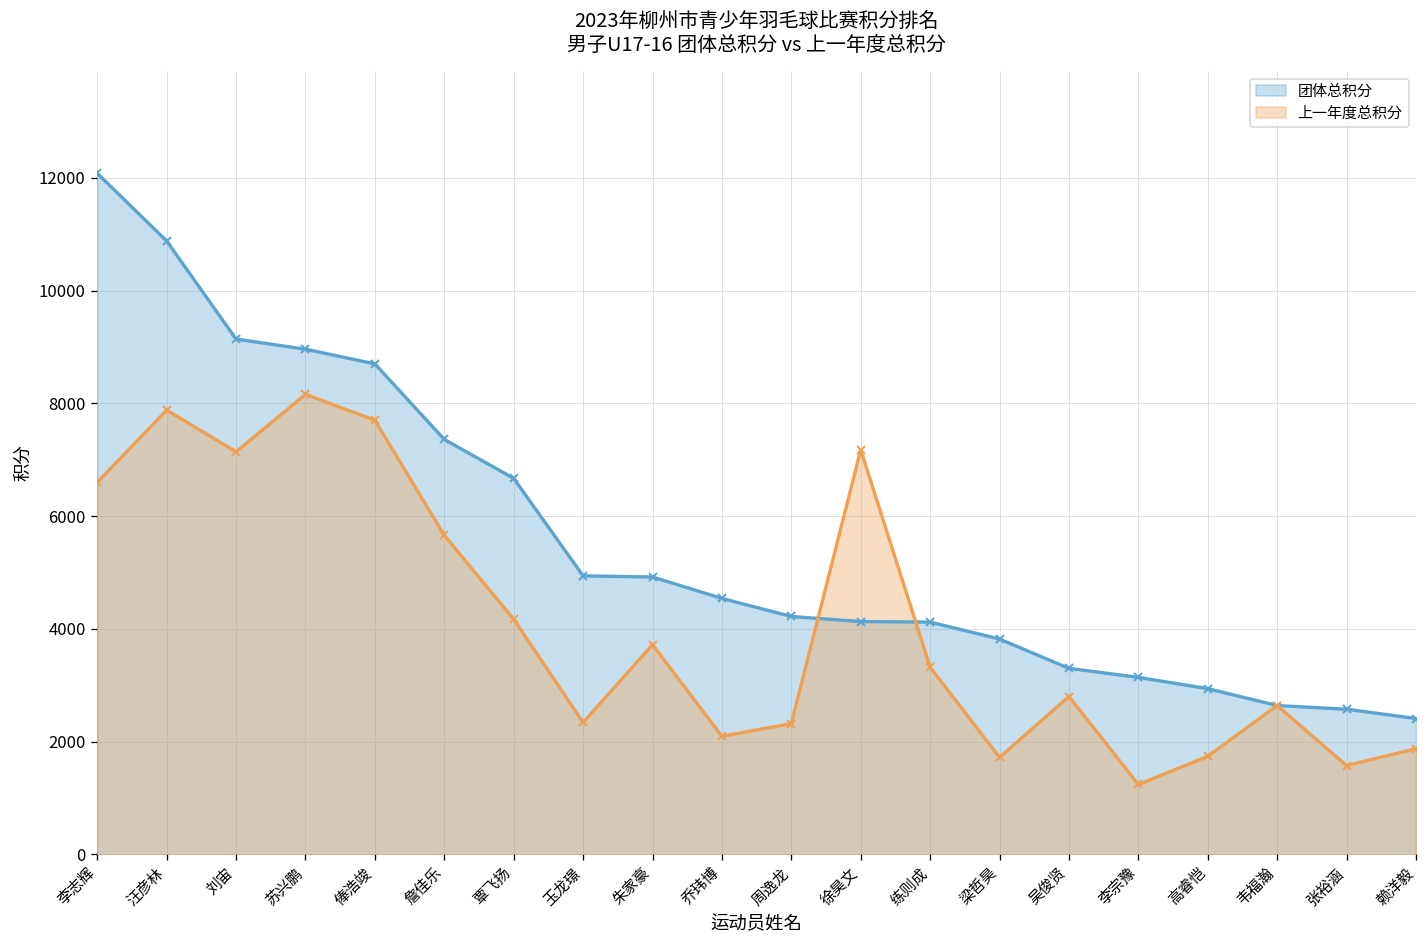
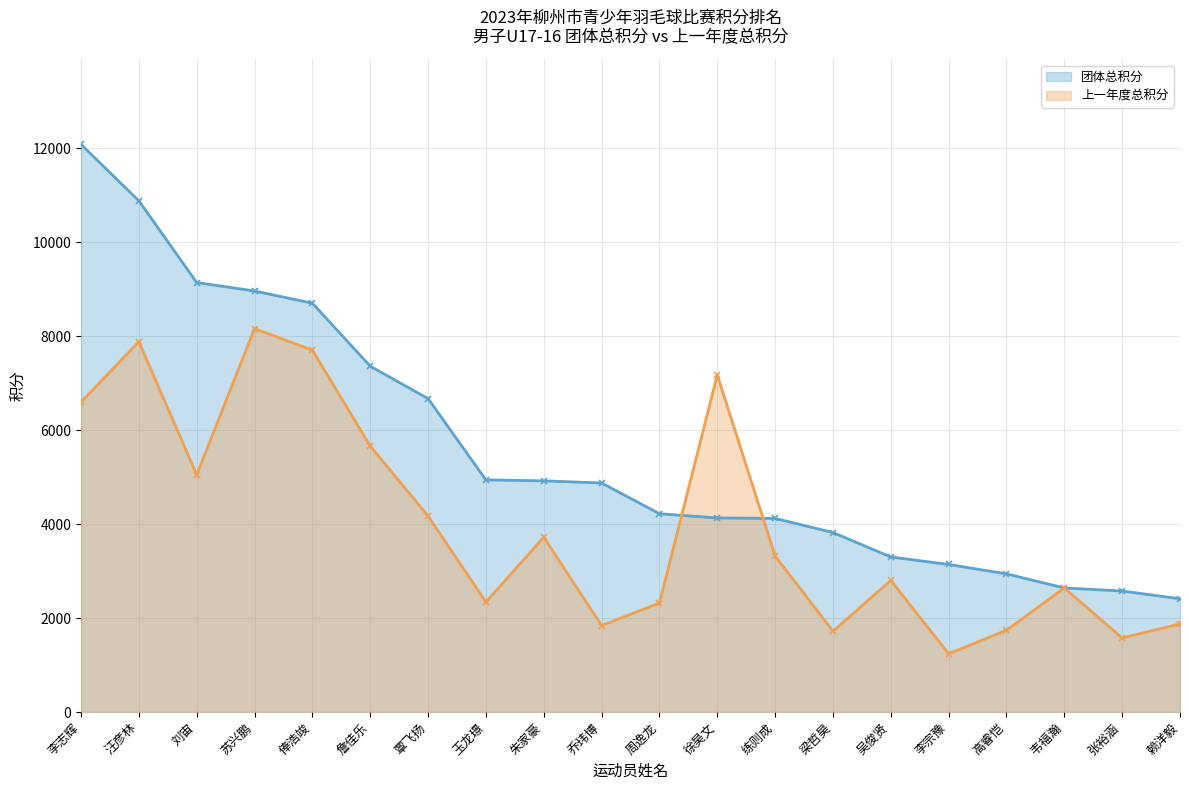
上一年度总积分, 刘宙: 7100 -> 5000
团体总积分, 乔玮博: 4500 -> 4900
上一年度总积分, 乔玮博: 2100 -> 1800
